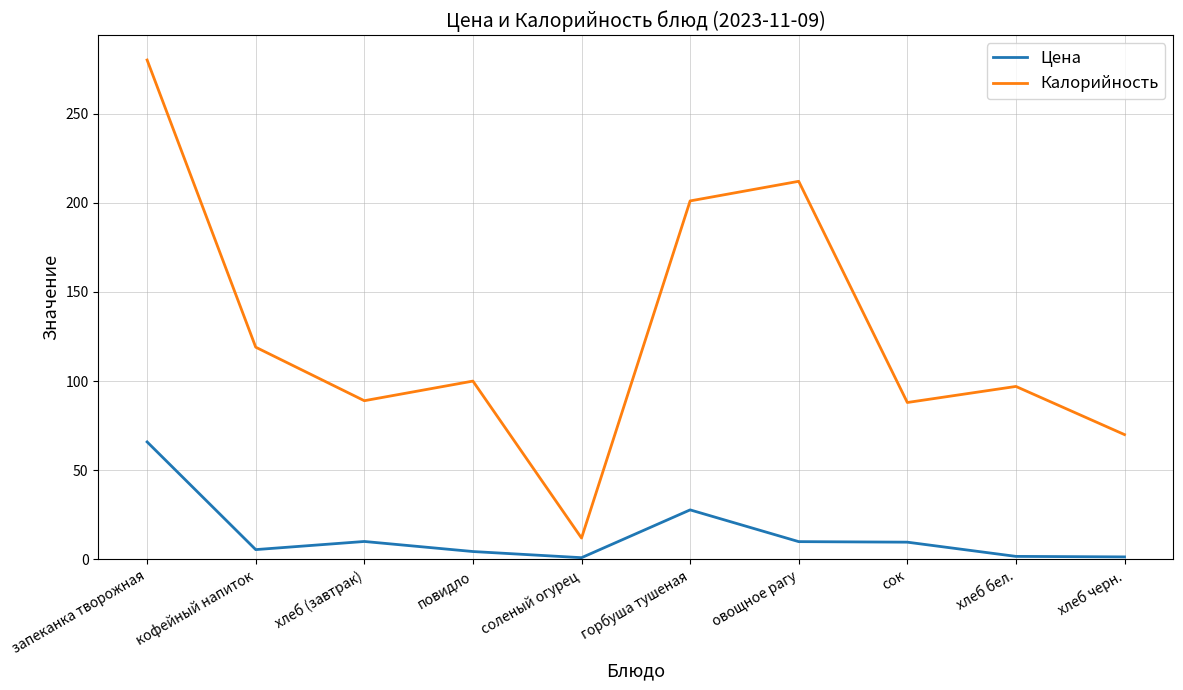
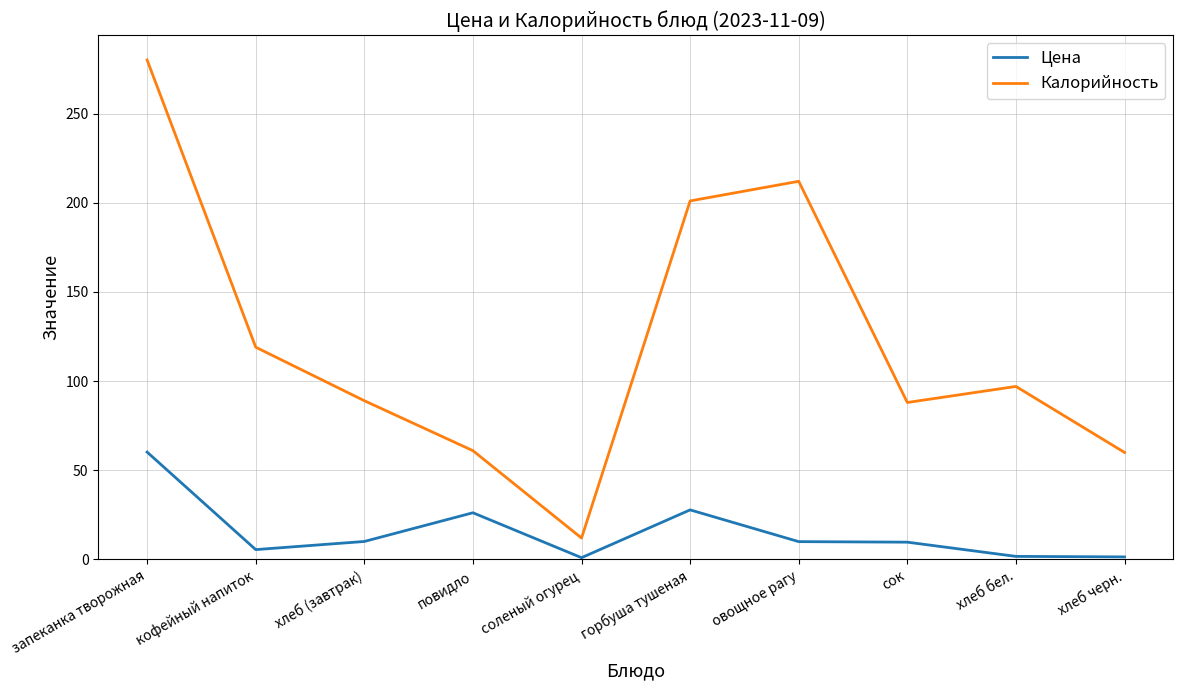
Цена, запеканка творожная: 66 -> 60
Цена, повидло: 4 -> 26
Калорийность, повидло: 100 -> 61
Калорийность, хлеб черн.: 70 -> 60
